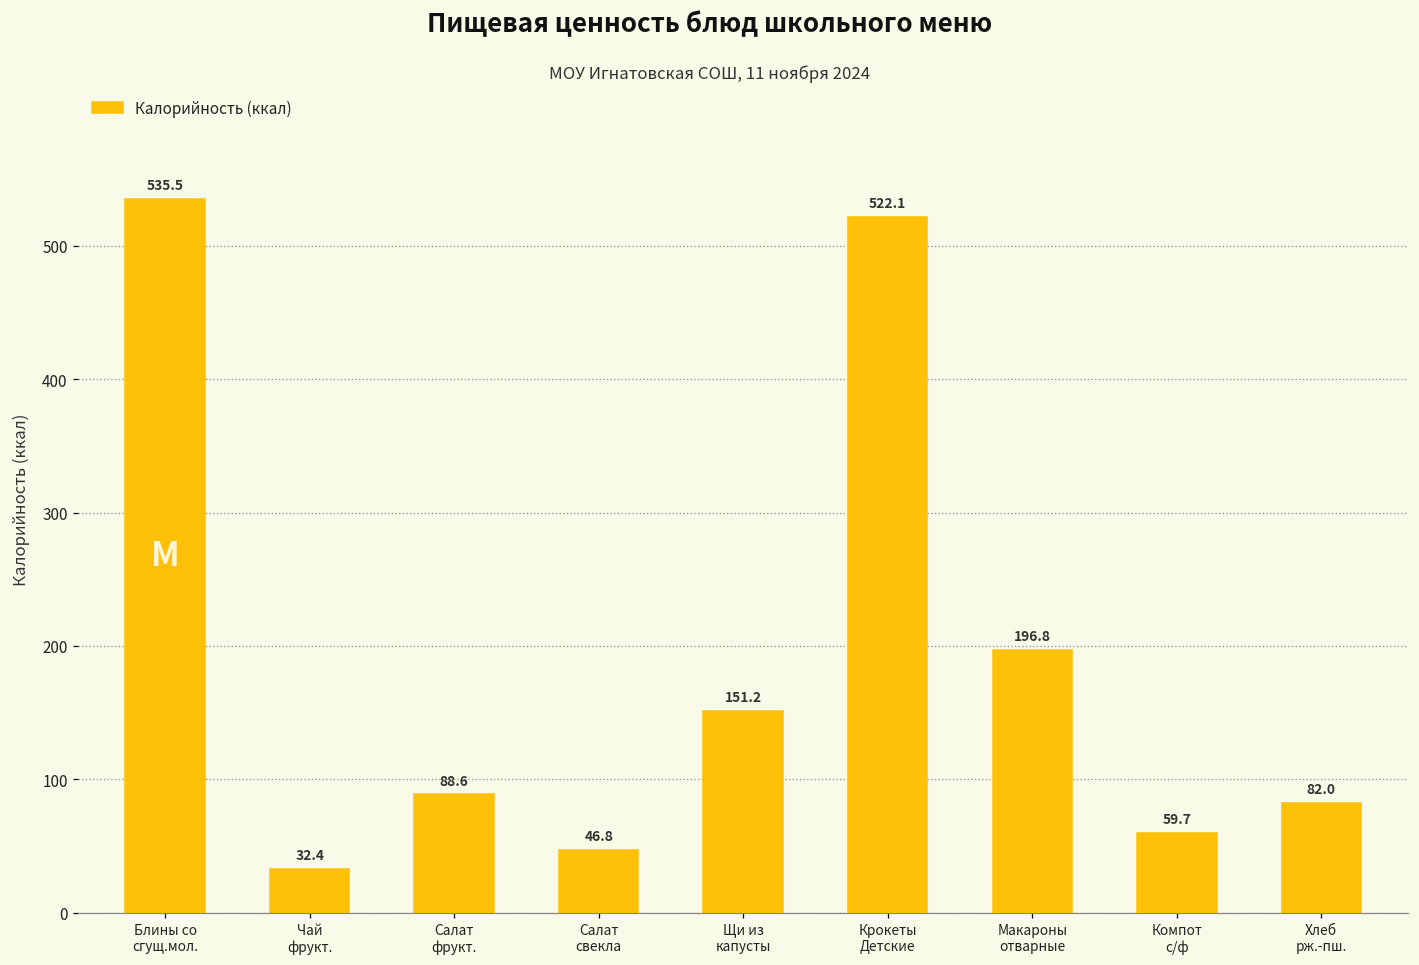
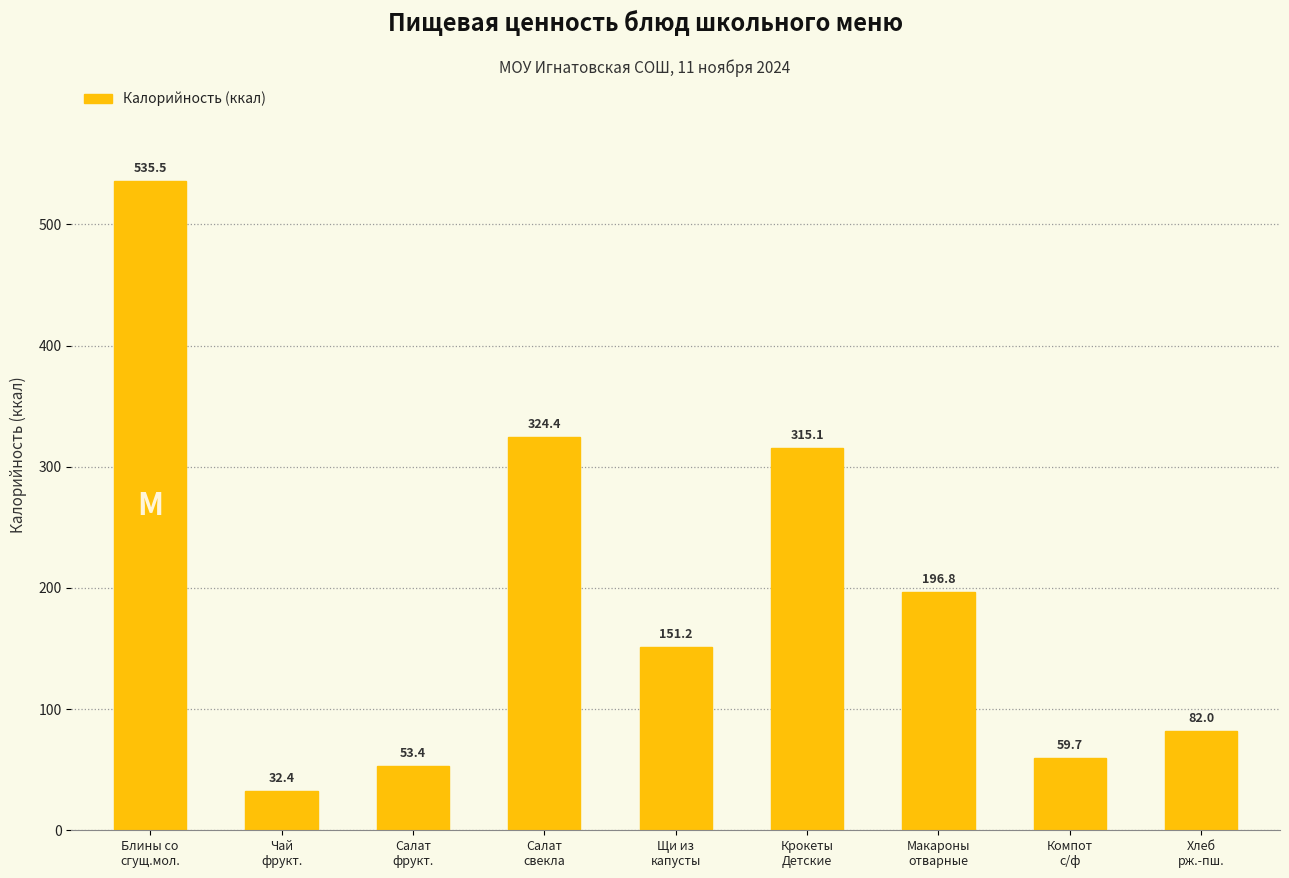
Салат фрукт.: 88.6 -> 53.4
Салат свекла: 46.8 -> 324.4
Крокеты Детские: 522.1 -> 315.1
